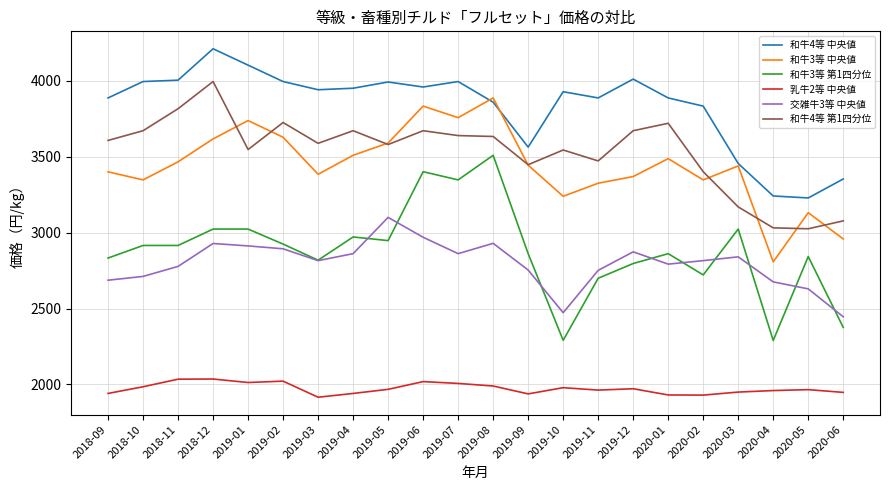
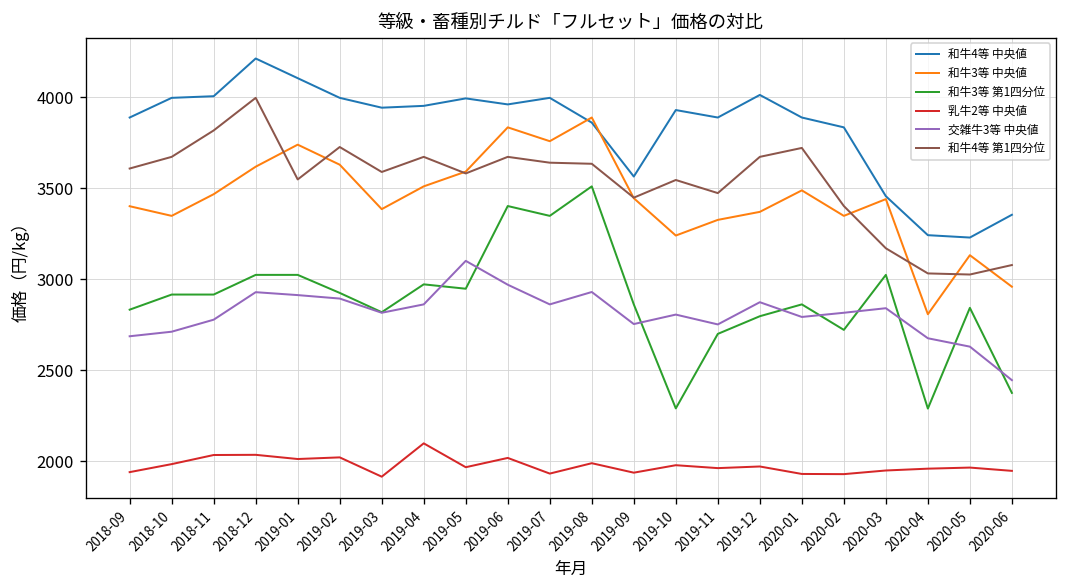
乳牛2等 中央値, 2019-04: 1940 -> 2100
乳牛2等 中央値, 2019-07: 2010 -> 1930
交雑牛3等 中央値, 2019-10: 2470 -> 2810
